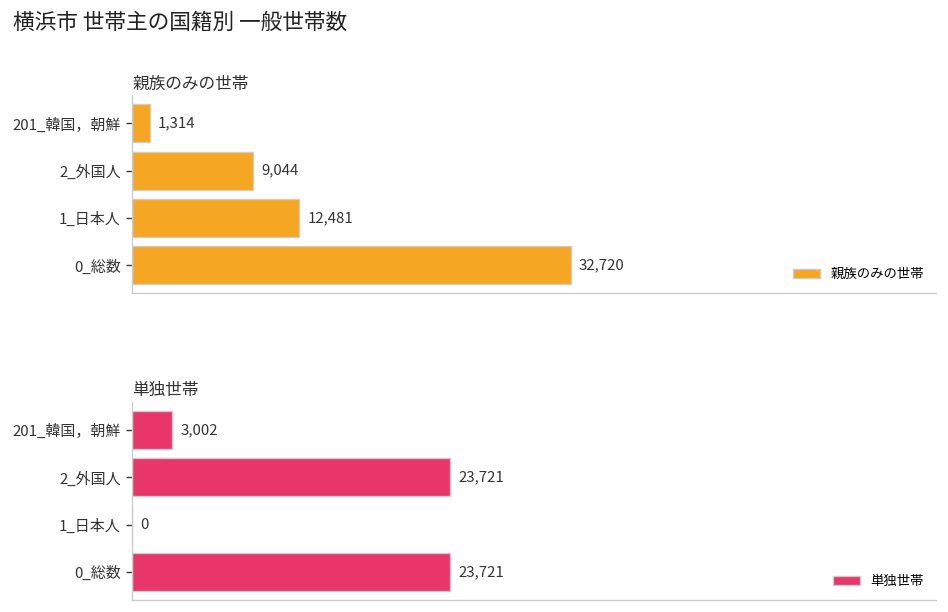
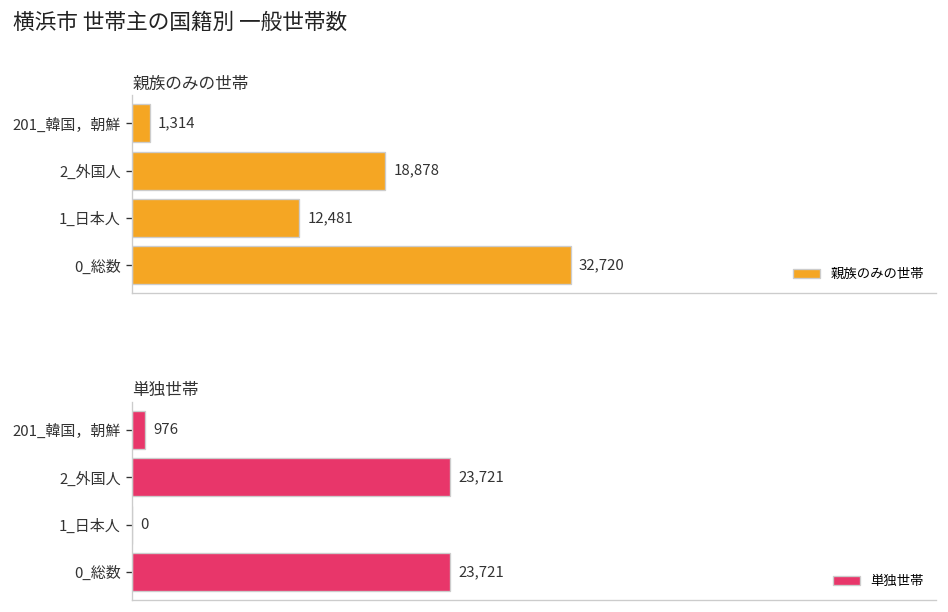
親族のみの世帯, 2_外国人: 9,044 -> 18,878
単独世帯, 201_韓国，朝鮮: 3,002 -> 976
